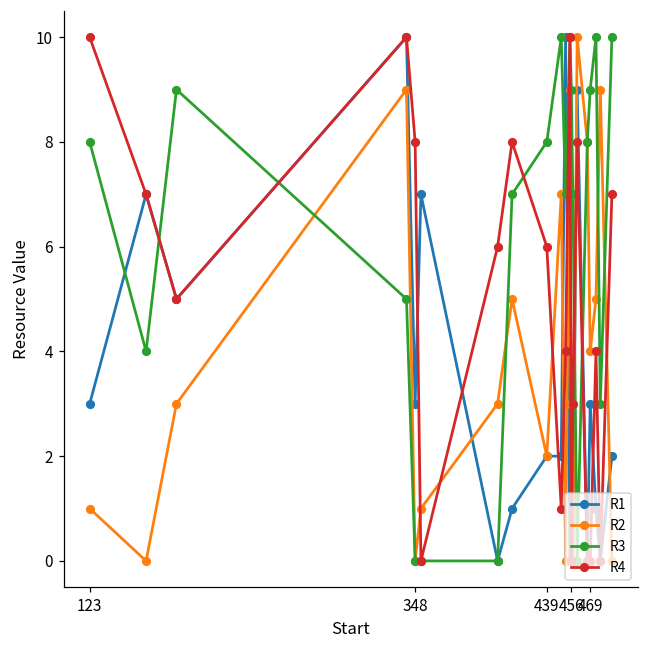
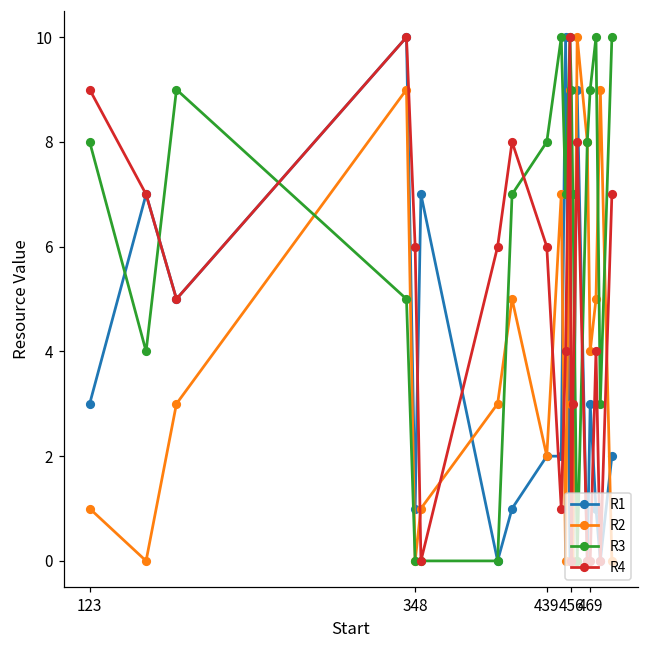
R4, 123: 10 -> 9
R1, 348: 3 -> 1
R4, 348: 8 -> 6
